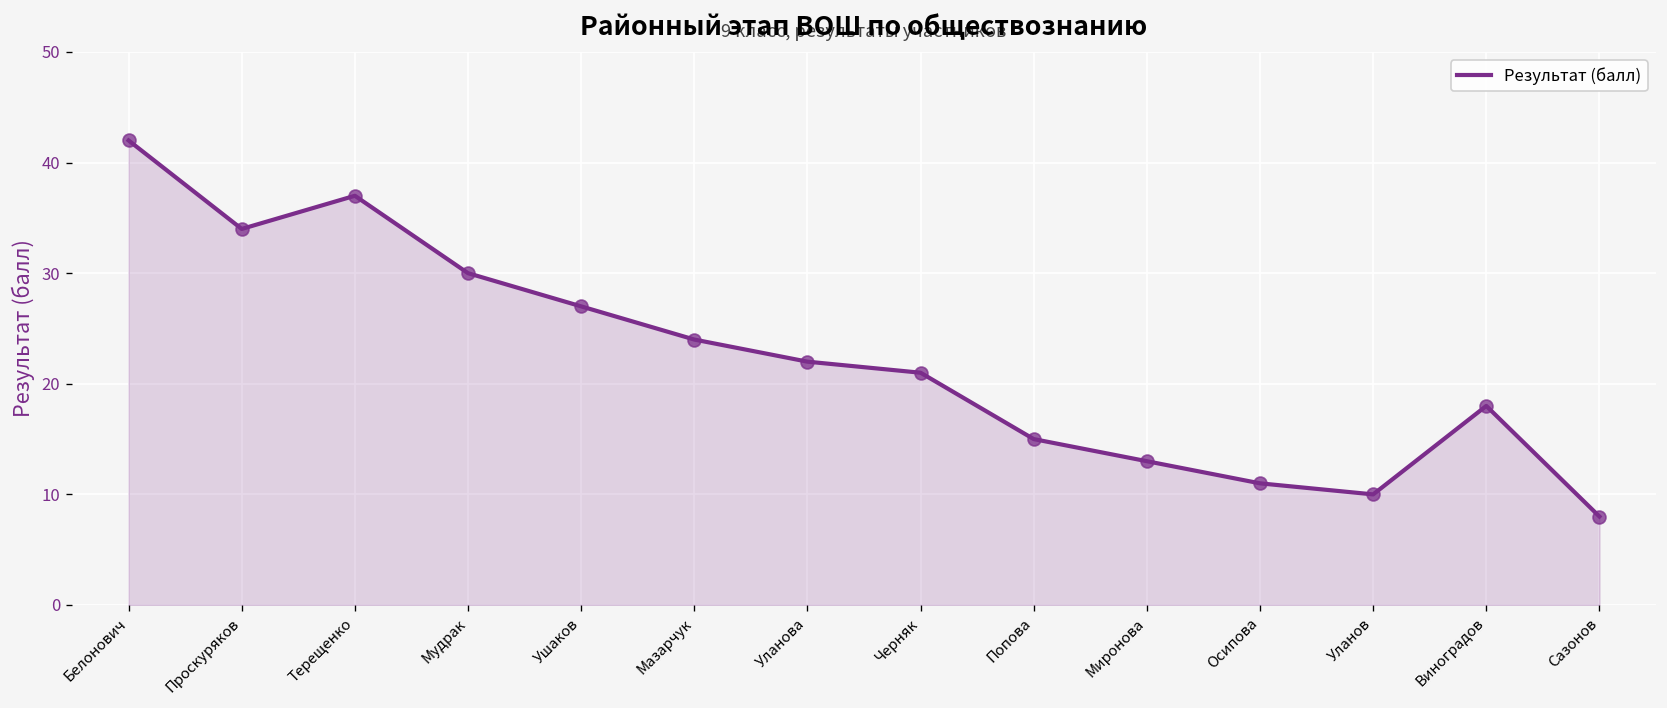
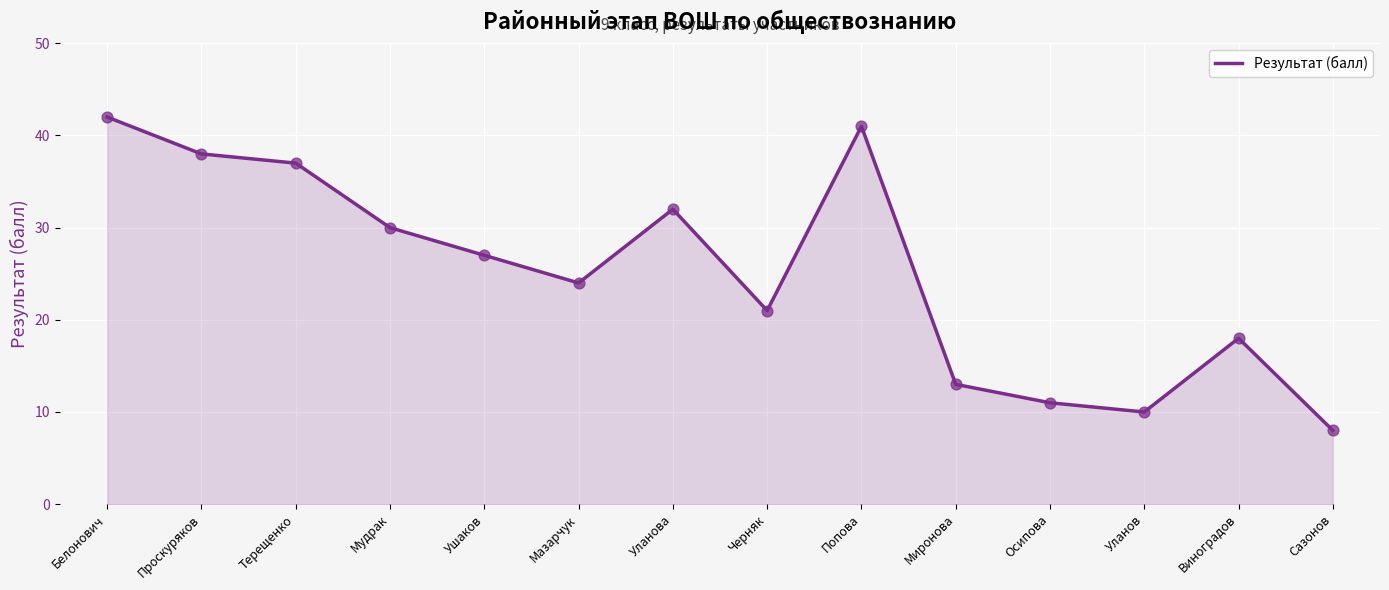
Проскуряков: 34 -> 38
Уланова: 22 -> 32
Попова: 15 -> 41
